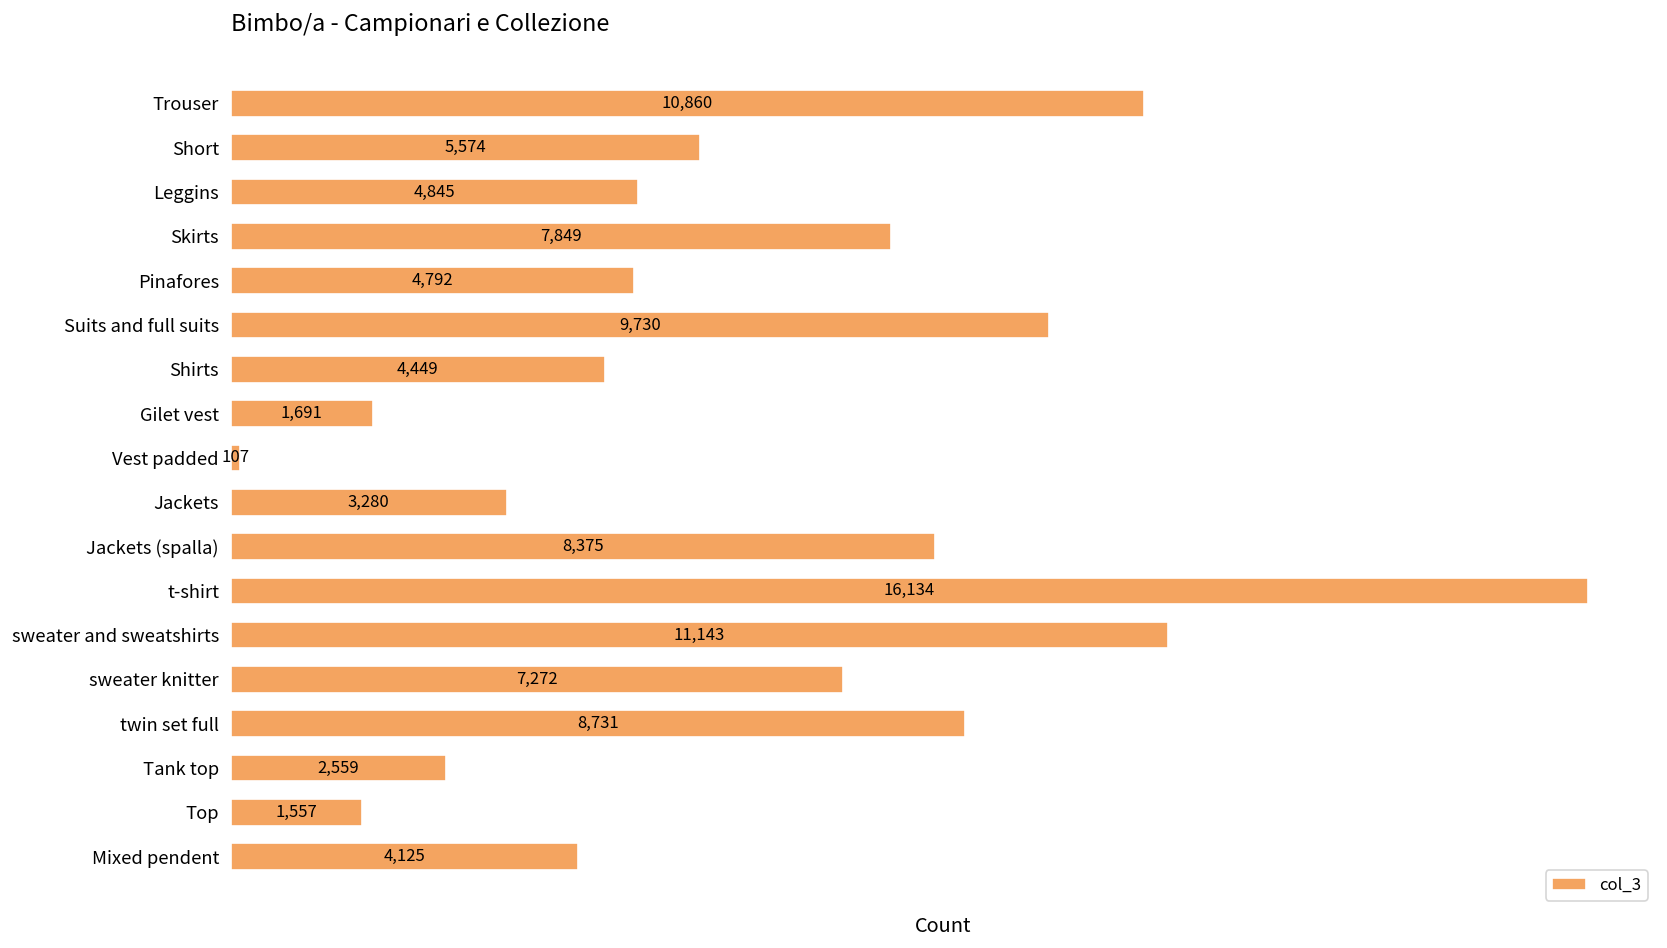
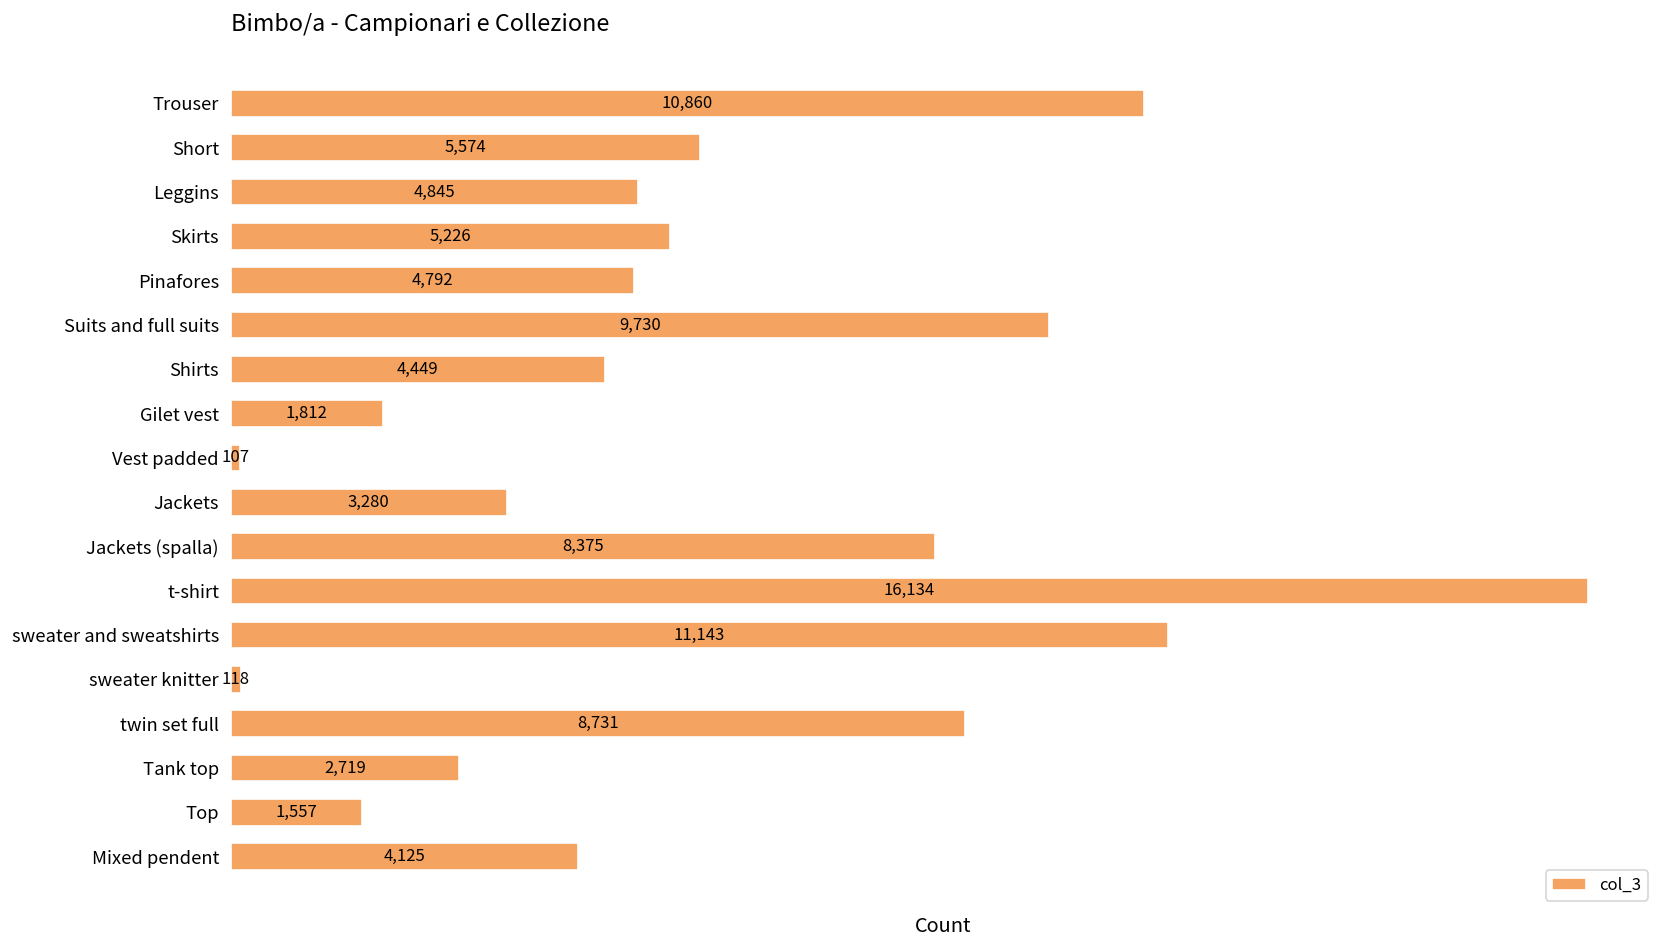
Skirts: 7,849 -> 5,226
Gilet vest: 1,691 -> 1,812
sweater knitter: 7,272 -> 118
Tank top: 2,559 -> 2,719
